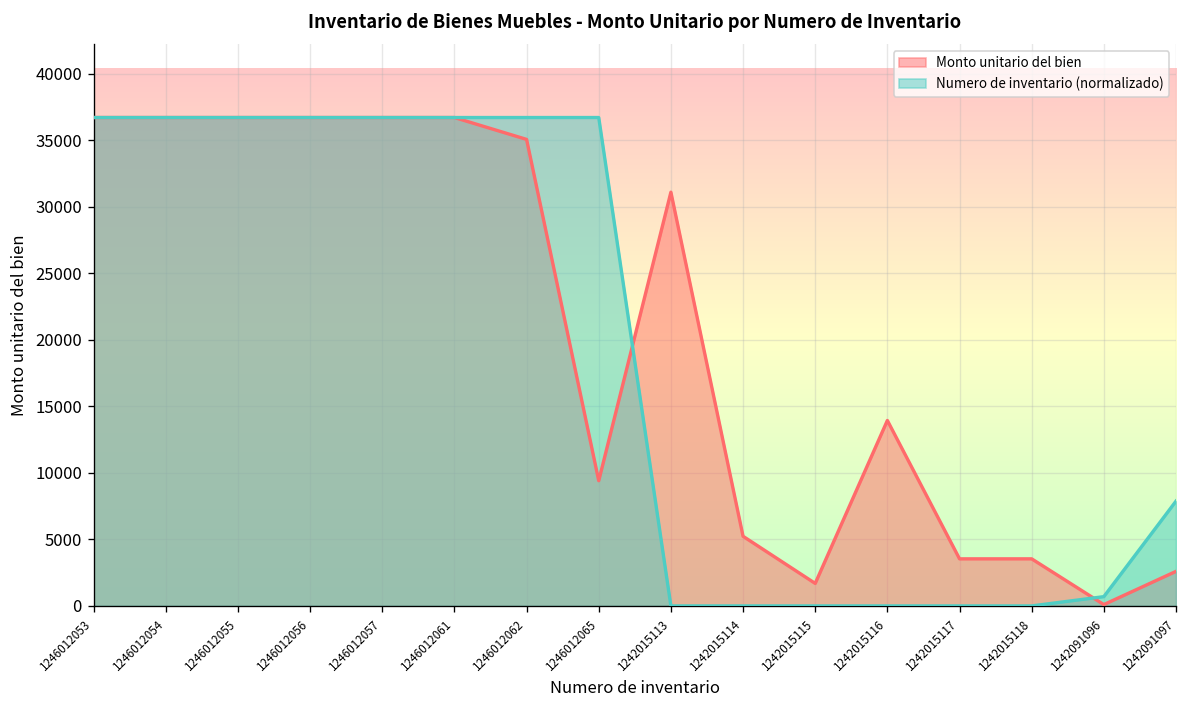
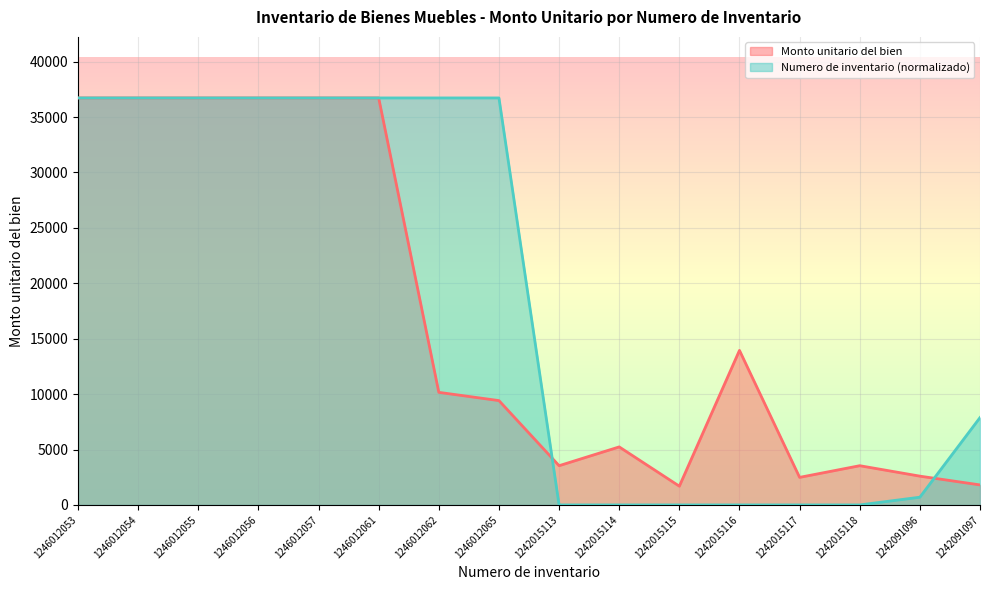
Monto unitario del bien, 1246012062: 35100 -> 10200
Monto unitario del bien, 1242015113: 31100 -> 3500
Monto unitario del bien, 1242015117: 3500 -> 2500
Monto unitario del bien, 1242091096: 100 -> 2600
Monto unitario del bien, 1242091097: 2600 -> 1800
